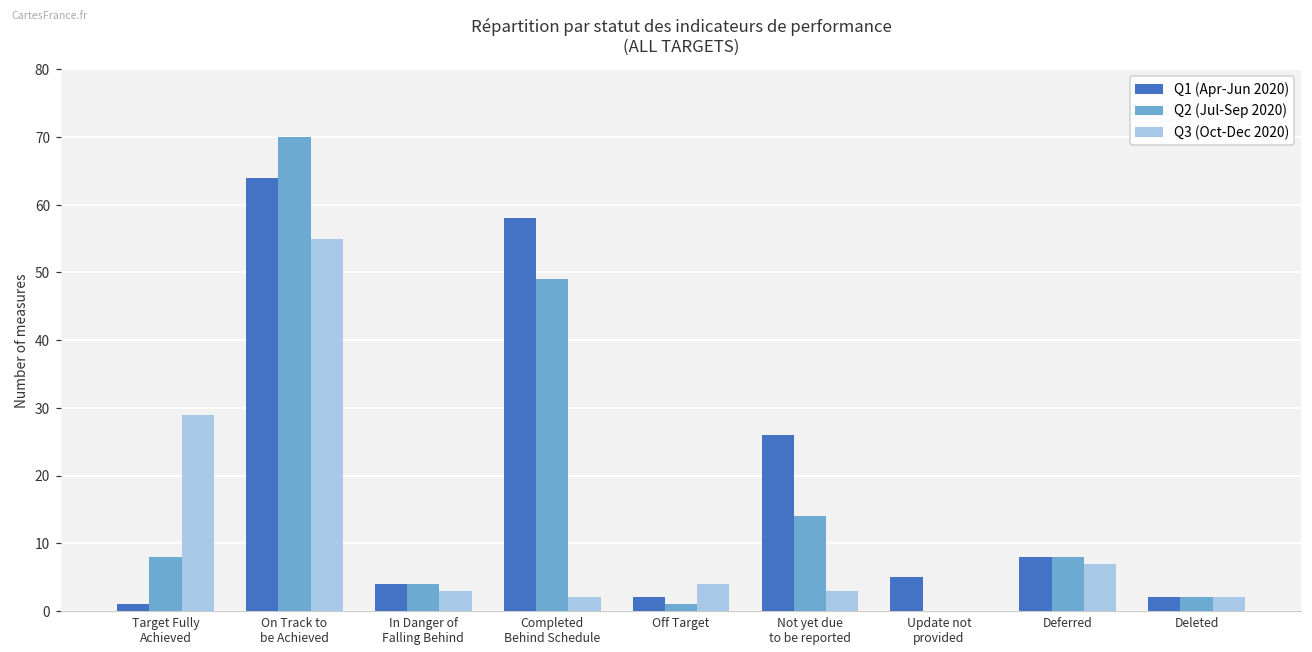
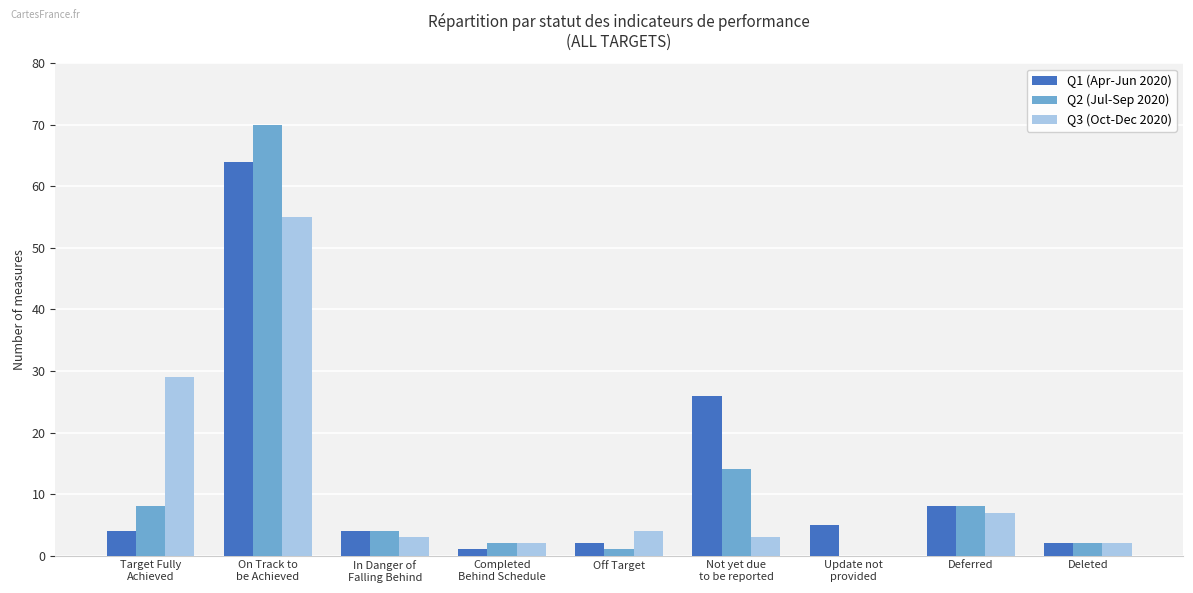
Q1 (Apr-Jun 2020), Target Fully Achieved: 1 -> 4
Q1 (Apr-Jun 2020), Completed Behind Schedule: 58 -> 1
Q2 (Jul-Sep 2020), Completed Behind Schedule: 49 -> 2
